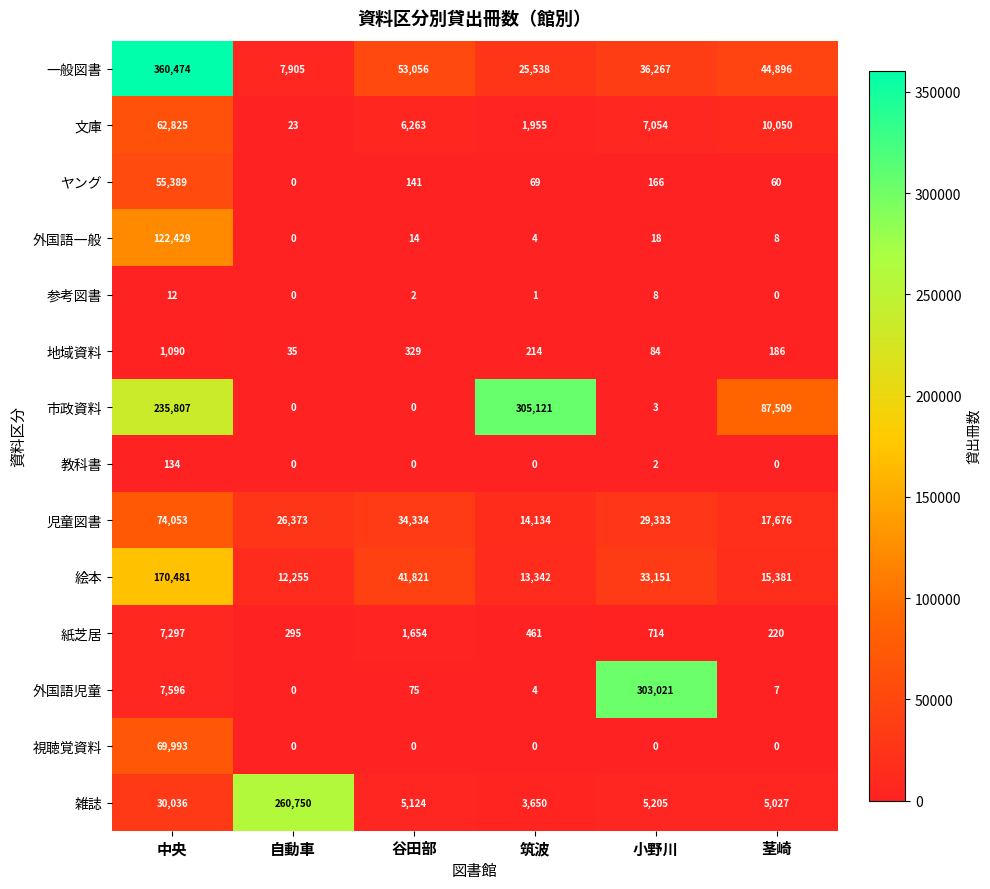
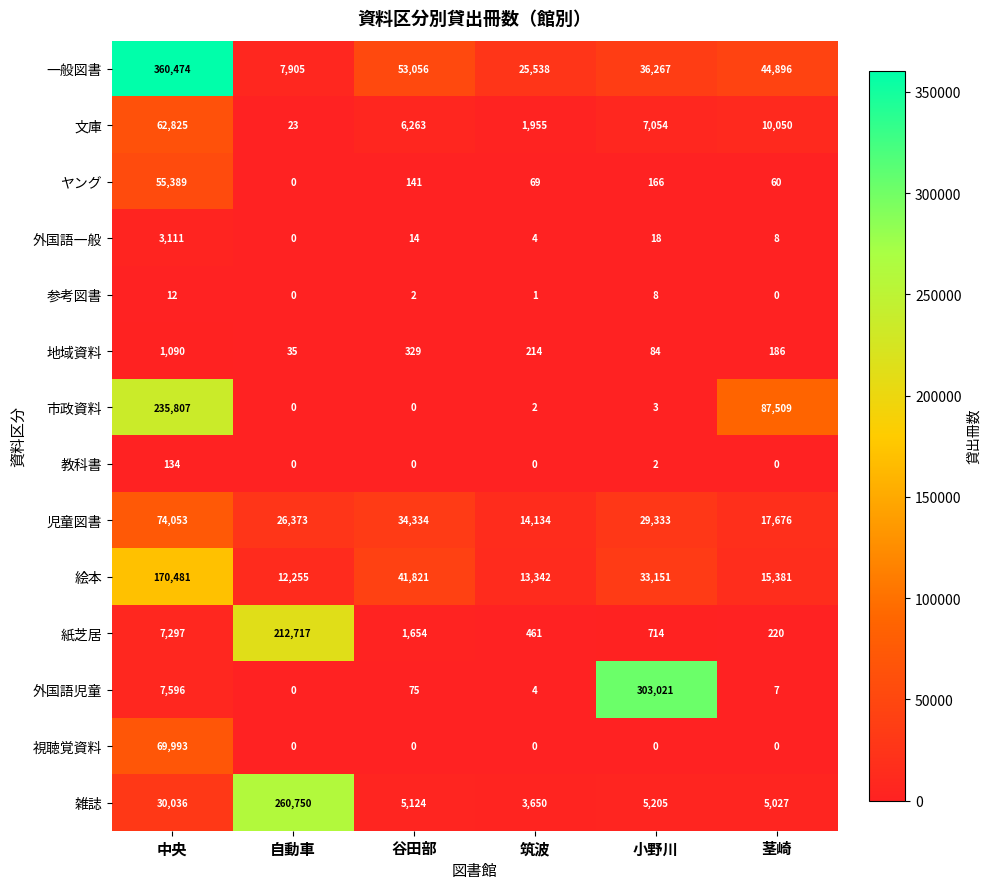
外国語一般, 中央: 122,429 -> 3,111
市政資料, 筑波: 305,121 -> 2
紙芝居, 自動車: 295 -> 212,717
